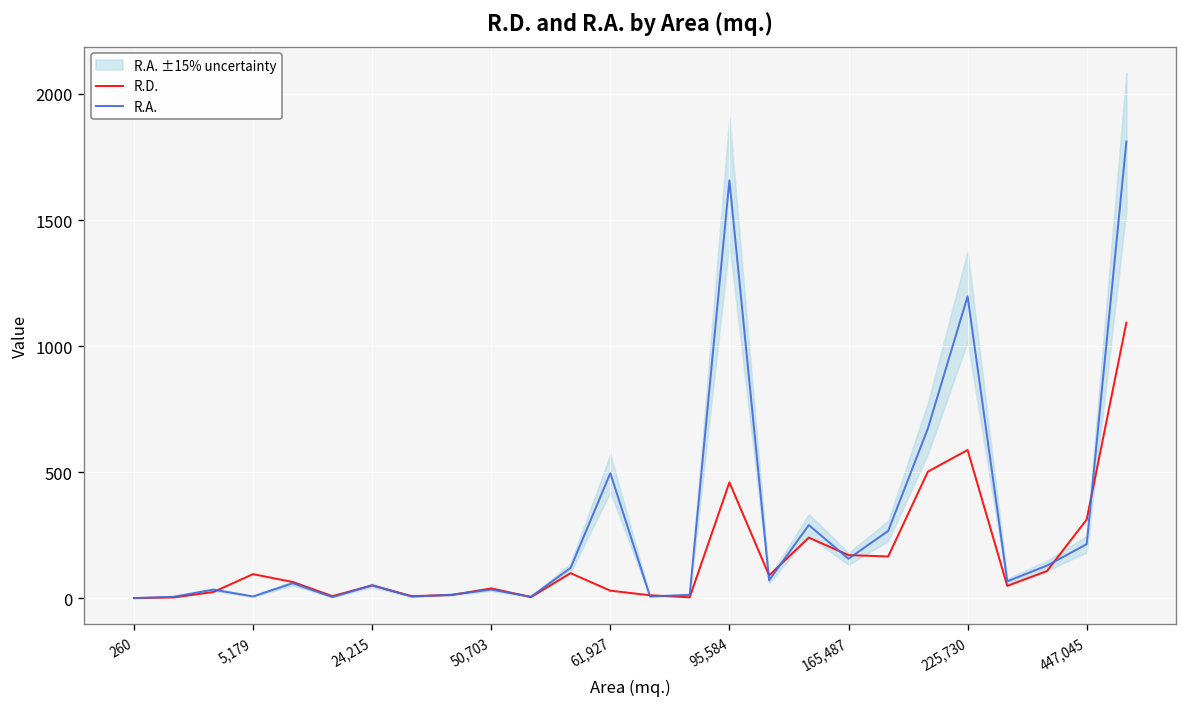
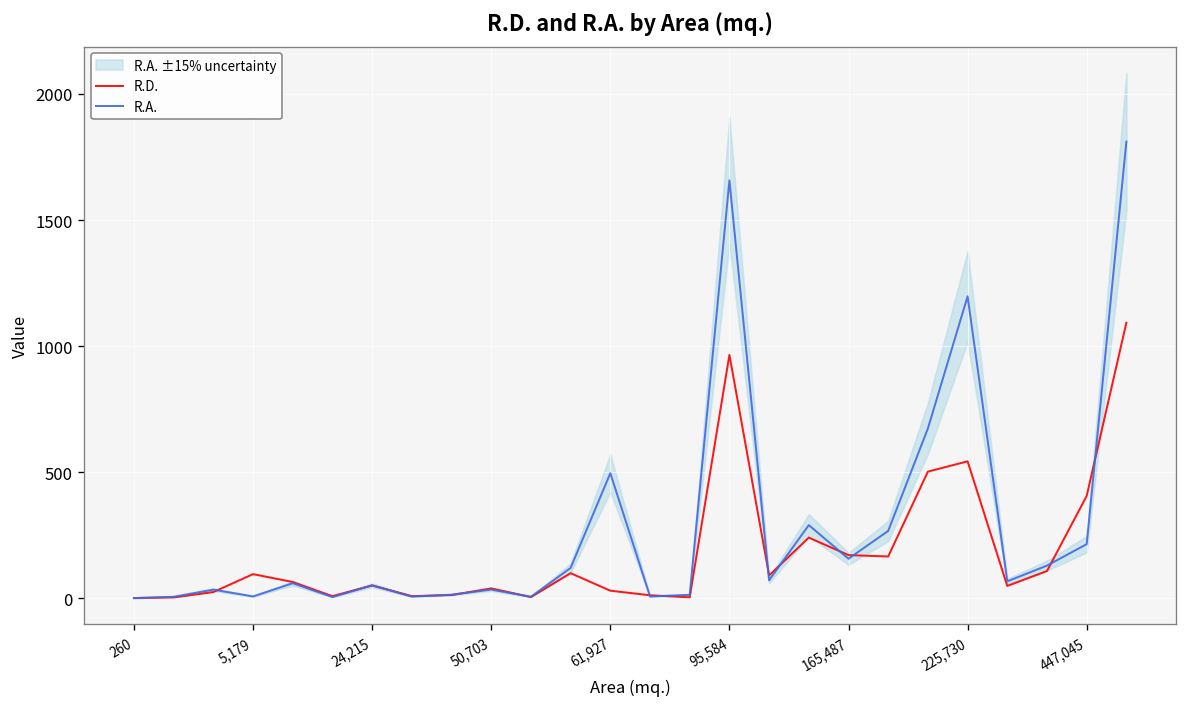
R.D., 95,584: 460 -> 970
R.D., 225,730: 590 -> 540
R.D., 447,045: 310 -> 410
